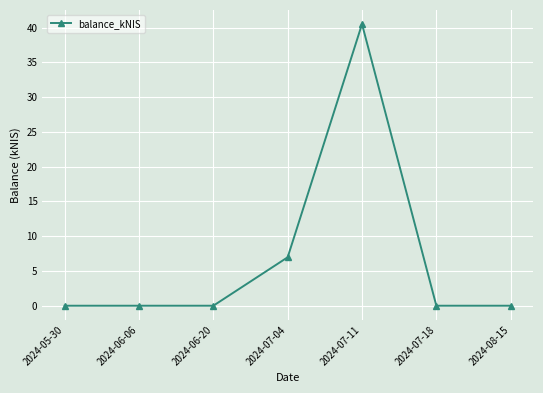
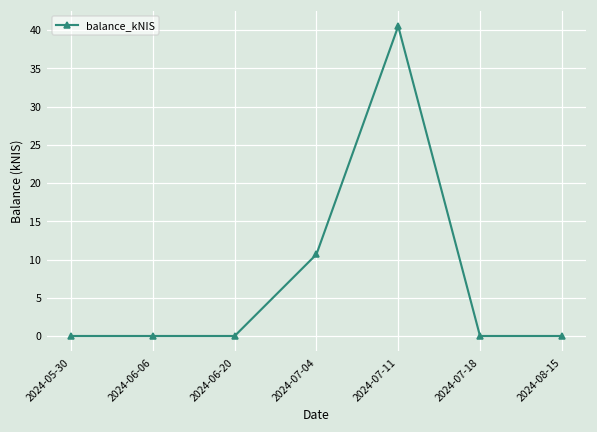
2024-07-04: 7 -> 11
